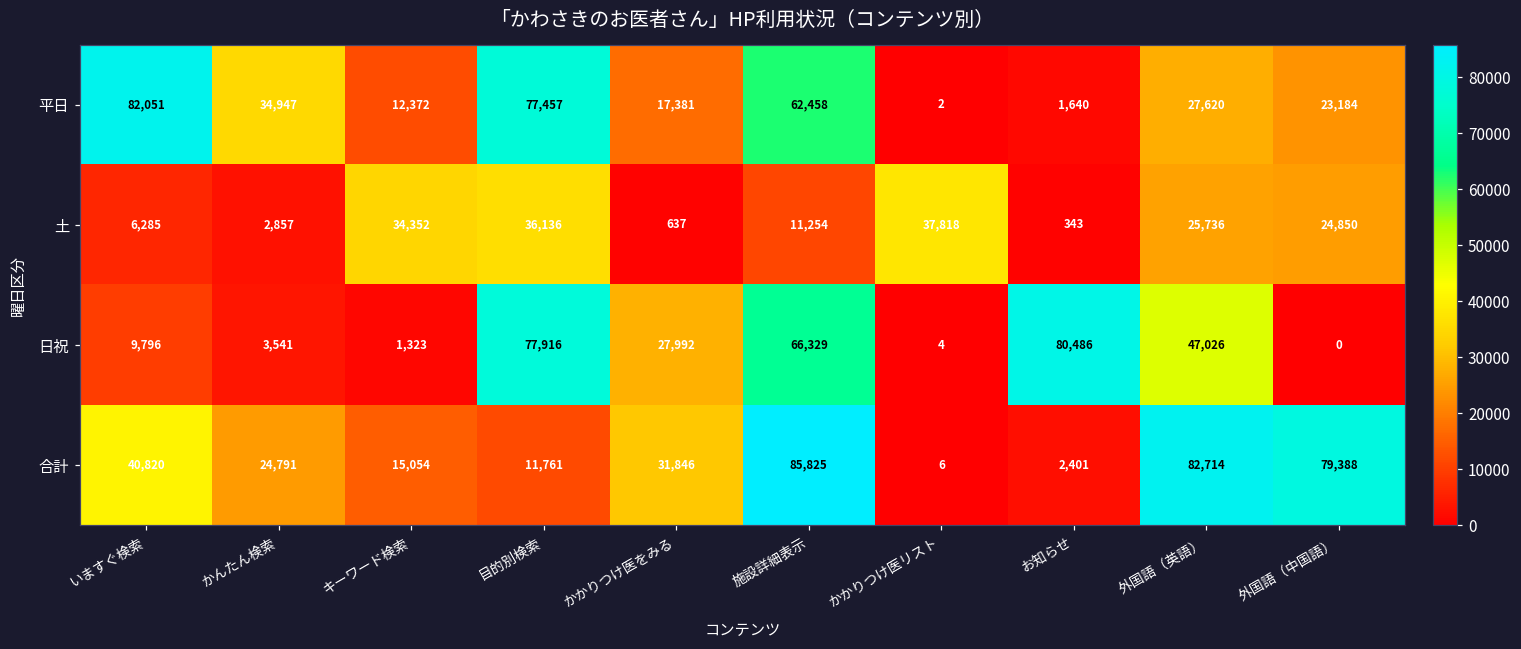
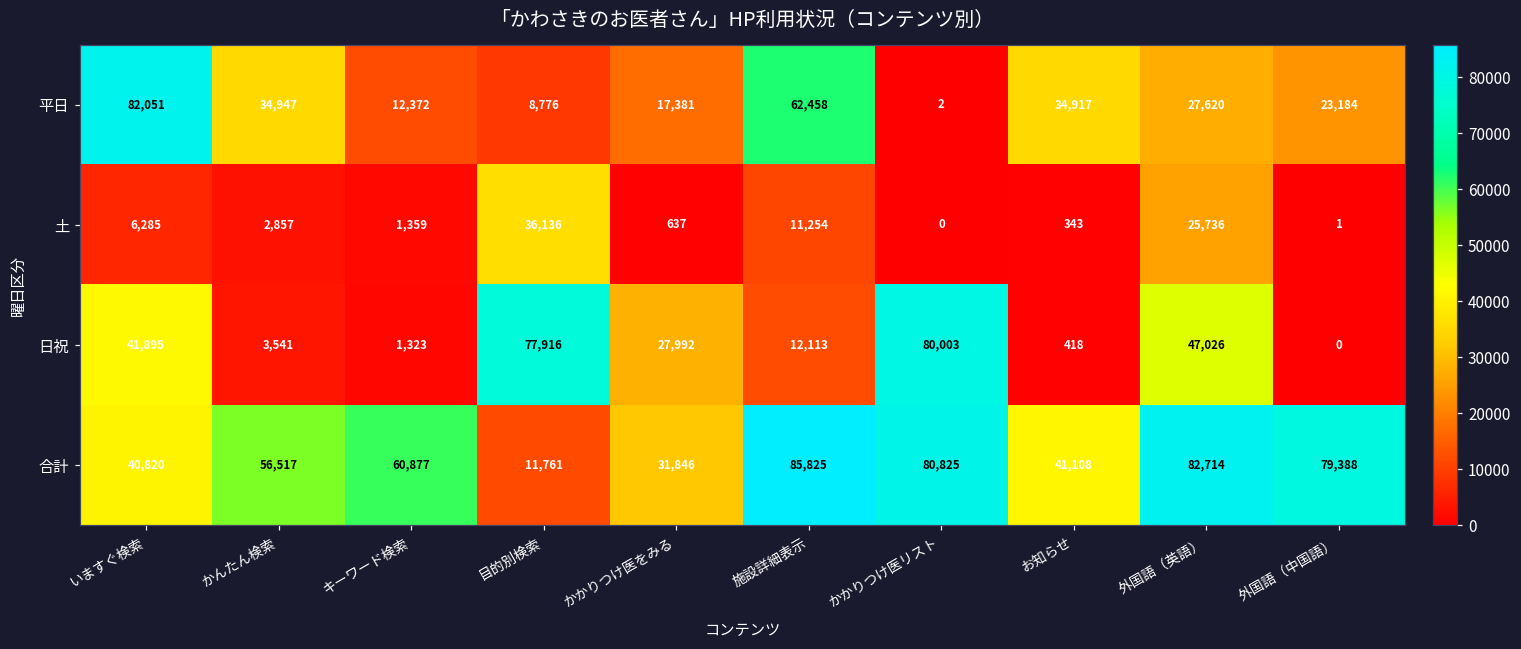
平日, 目的別検索: 77,457 -> 8,776
平日, お知らせ: 1,640 -> 34,917
土, キーワード検索: 34,352 -> 1,359
土, かかりつけ医リスト: 37,818 -> 0
土, 外国語（中国語）: 24,850 -> 1
日祝, いますぐ検索: 9,796 -> 41,895
日祝, 施設詳細表示: 66,329 -> 12,113
日祝, かかりつけ医リスト: 4 -> 80,003
日祝, お知らせ: 80,486 -> 418
合計, かんたん検索: 24,791 -> 56,517
合計, キーワード検索: 15,054 -> 60,877
合計, かかりつけ医リスト: 6 -> 80,825
合計, お知らせ: 2,401 -> 41,108
